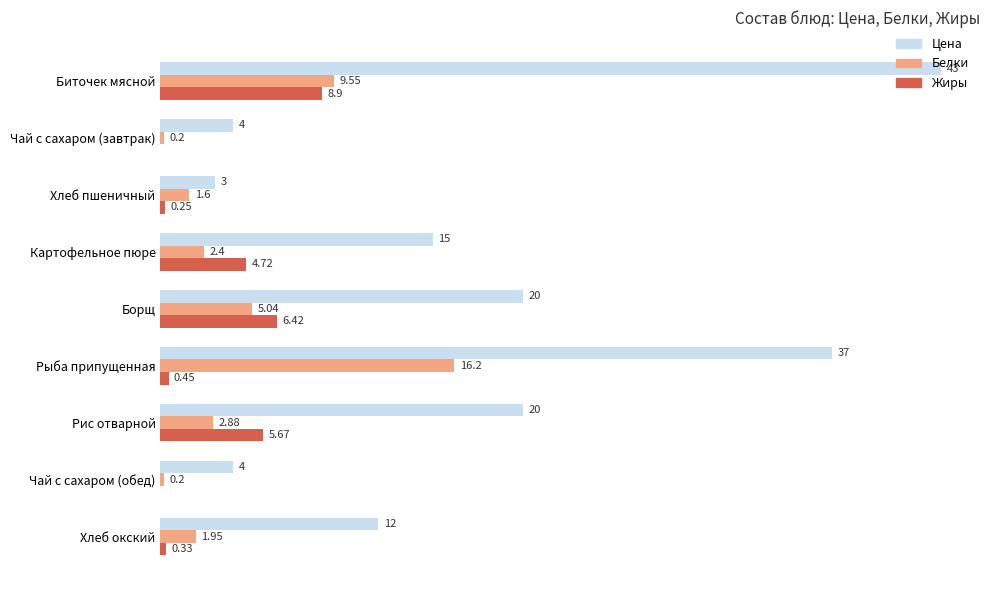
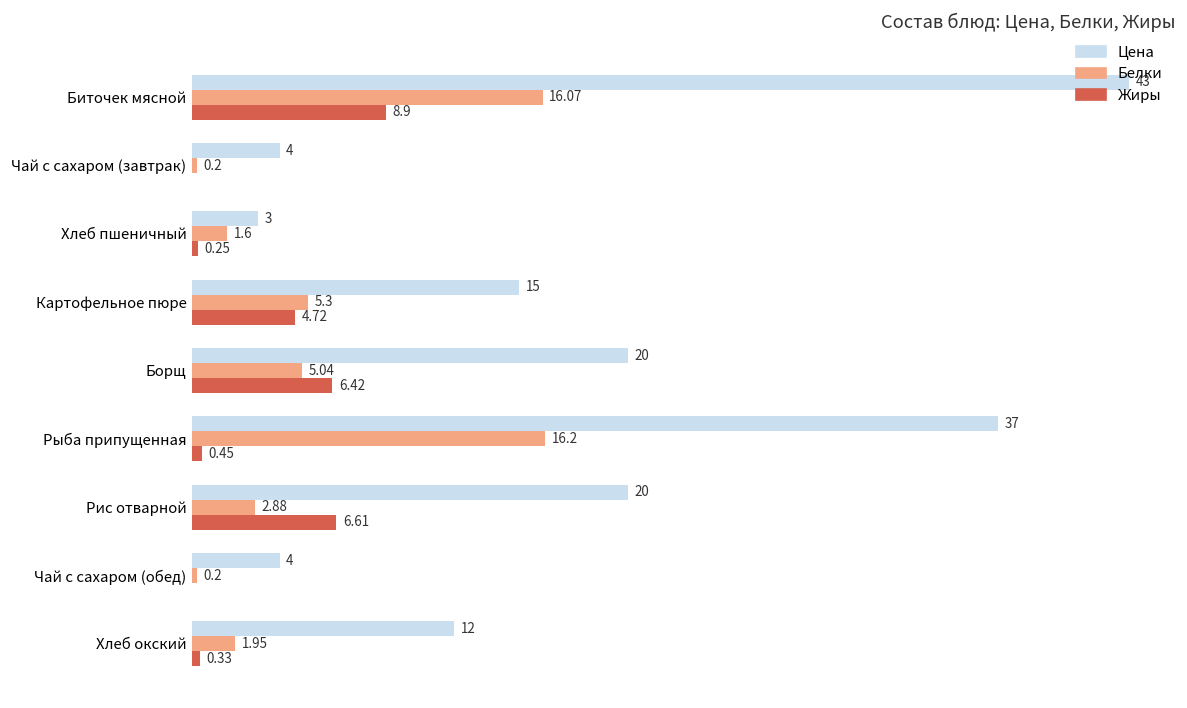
Белки, Биточек мясной: 9.55 -> 16.07
Белки, Картофельное пюре: 2.4 -> 5.3
Жиры, Рис отварной: 5.67 -> 6.61
